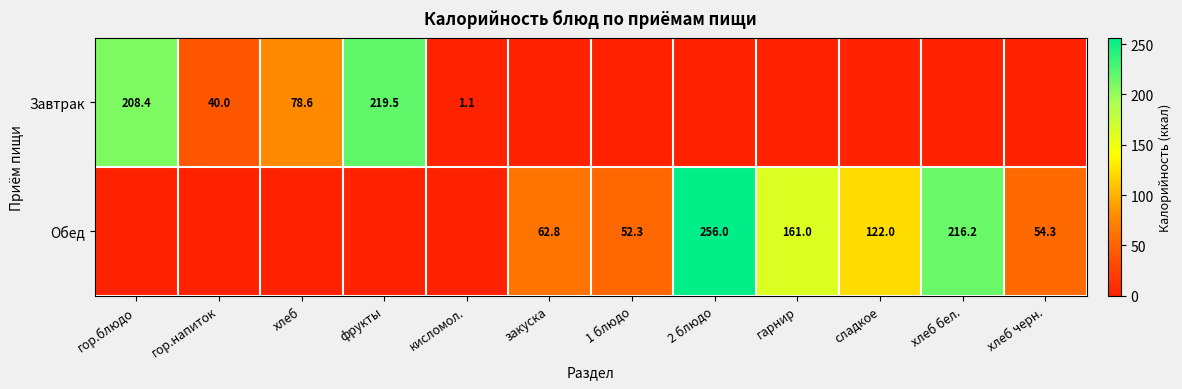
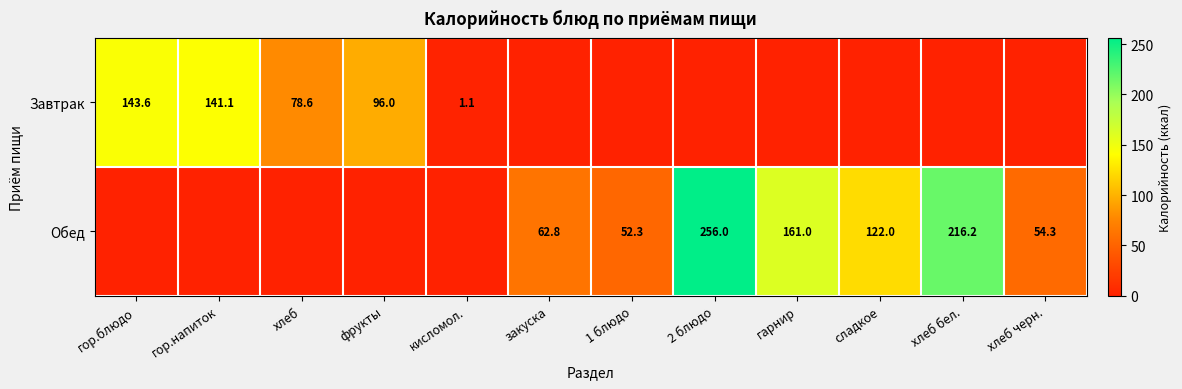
Завтрак, гор.блюдо: 208.4 -> 143.6
Завтрак, гор.напиток: 40.0 -> 141.1
Завтрак, фрукты: 219.5 -> 96.0
